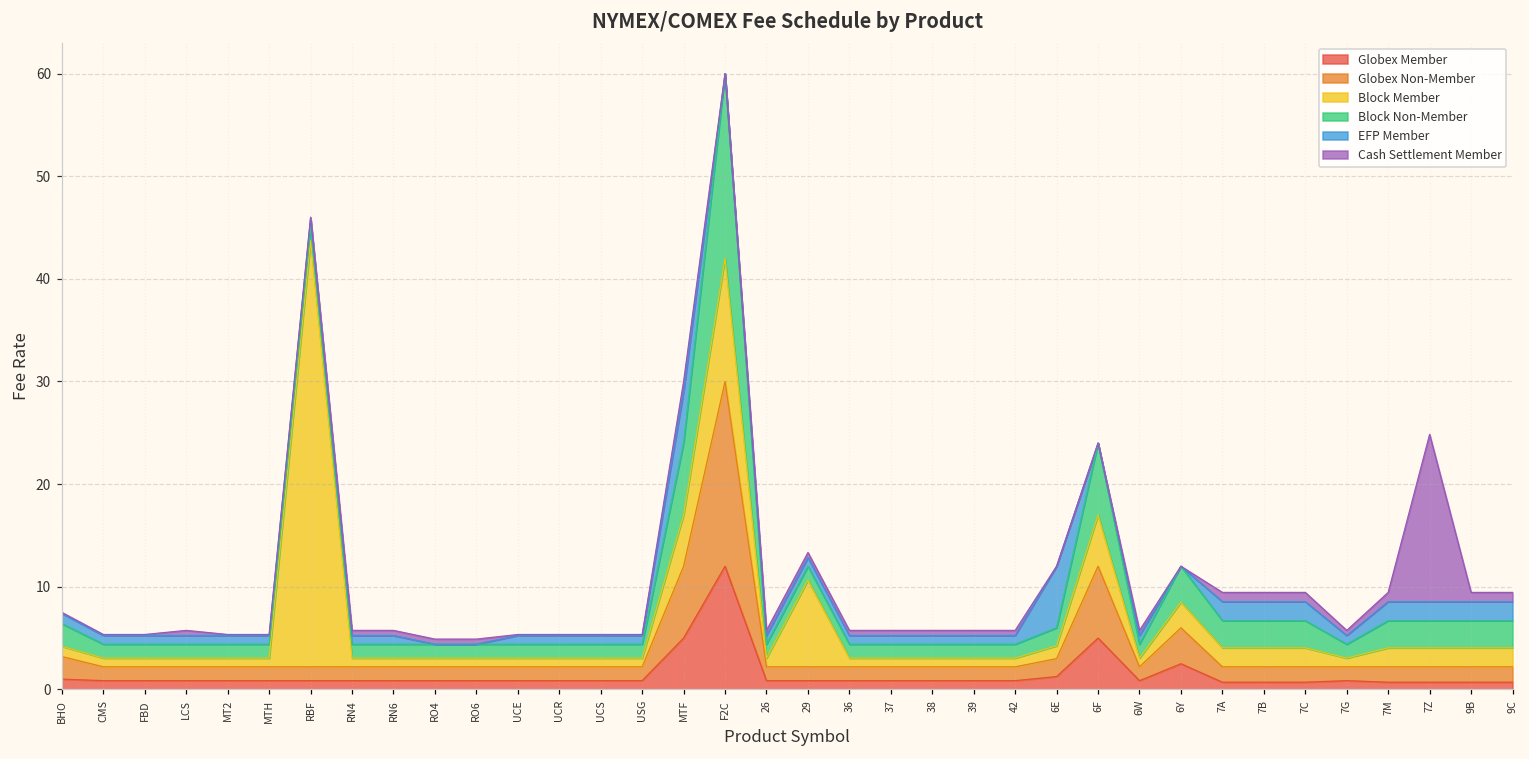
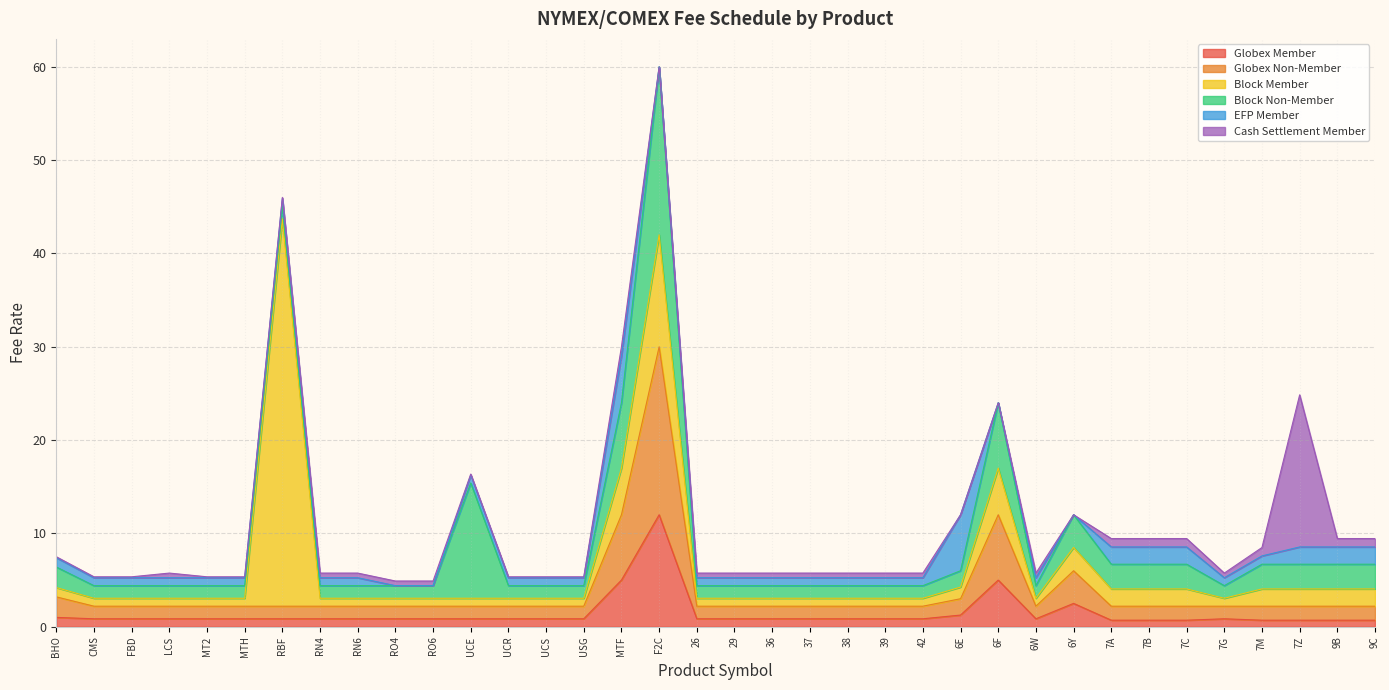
Block Non-Member, UCE: 1 -> 12
Block Member, 29: 8 -> 1
EFP Member, 7M: 2 -> 1
